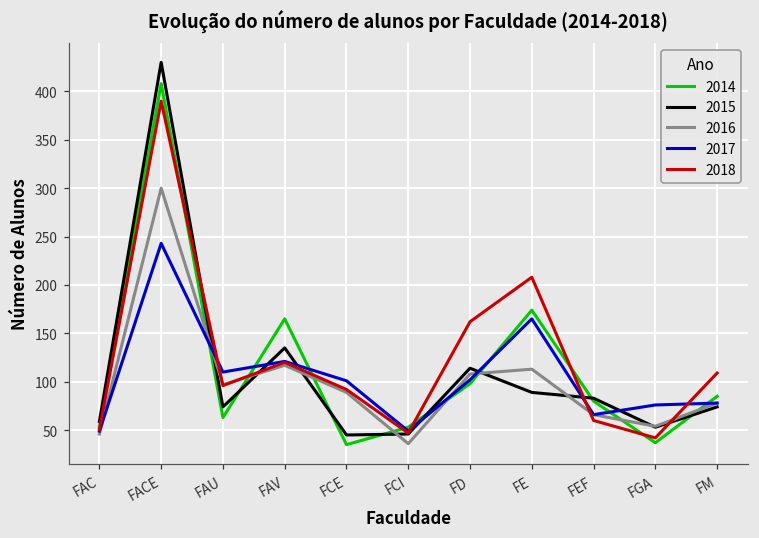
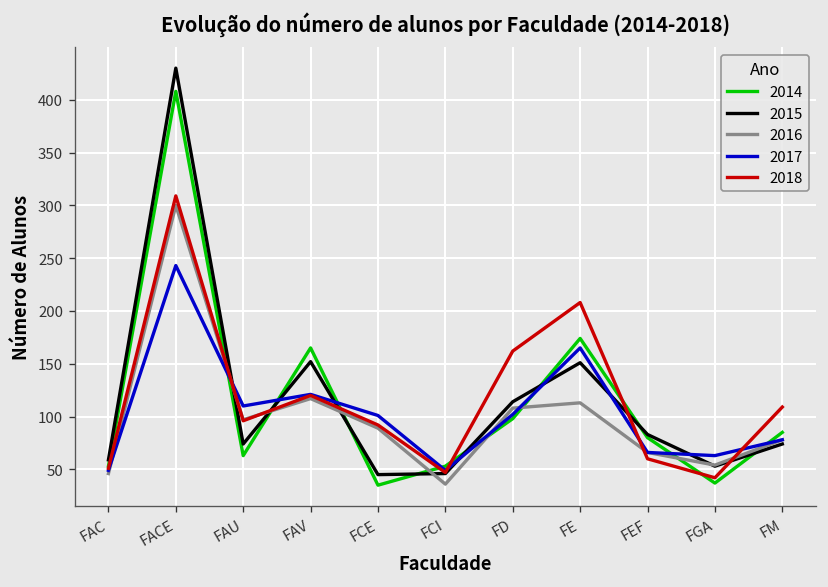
2018, FACE: 390 -> 310
2015, FAV: 140 -> 150
2015, FE: 90 -> 150
2017, FGA: 80 -> 60
